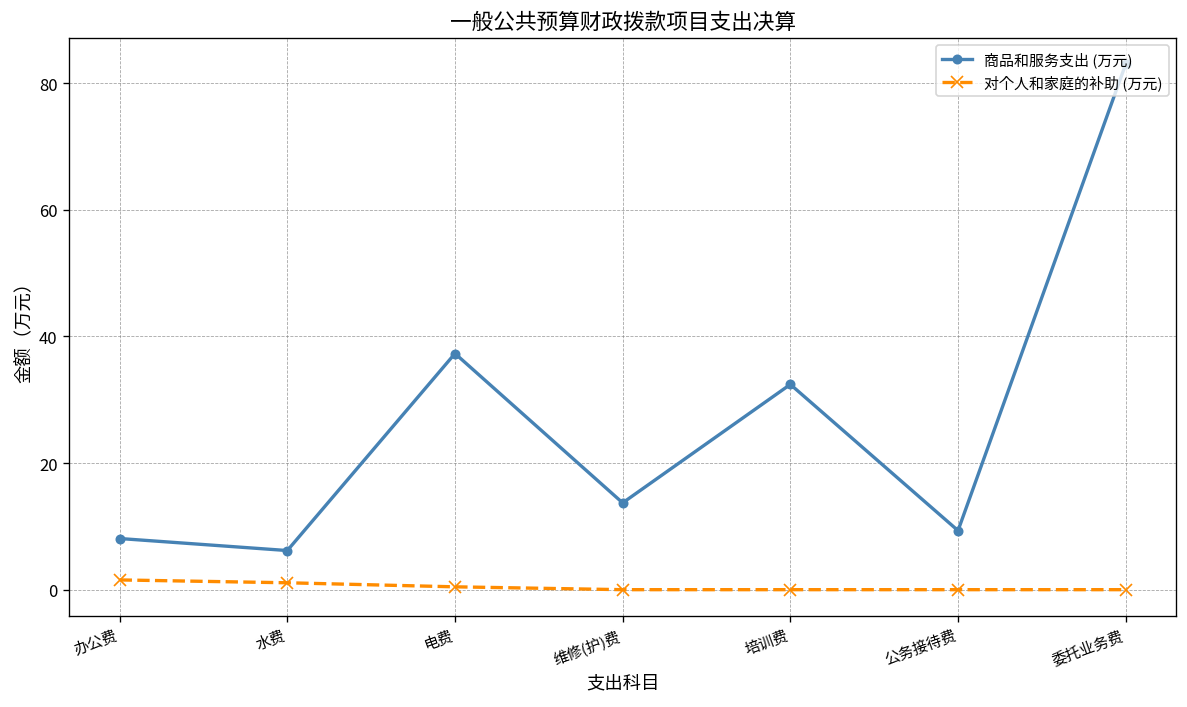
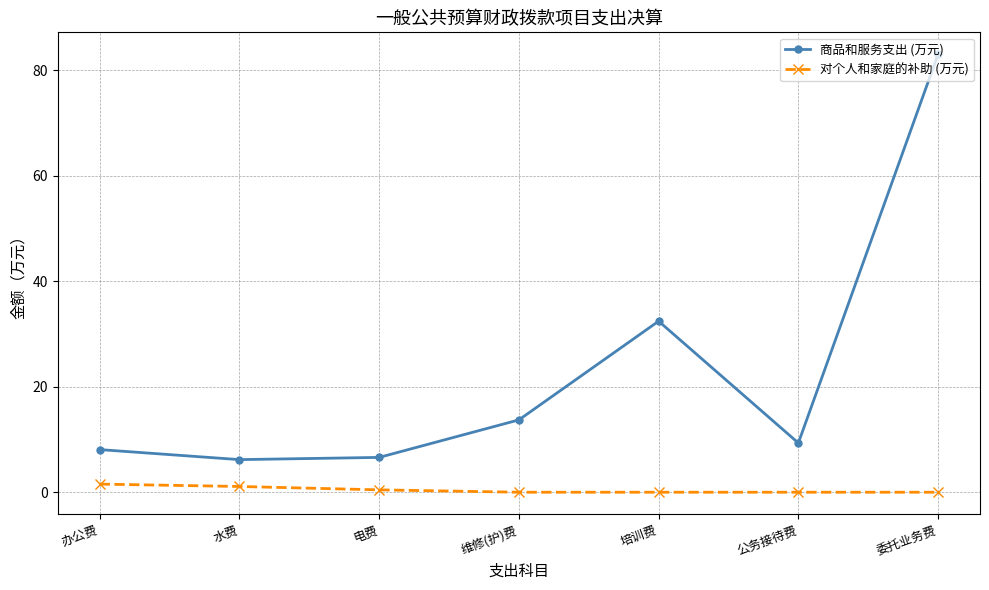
商品和服务支出 (万元), 电费: 37 -> 7
